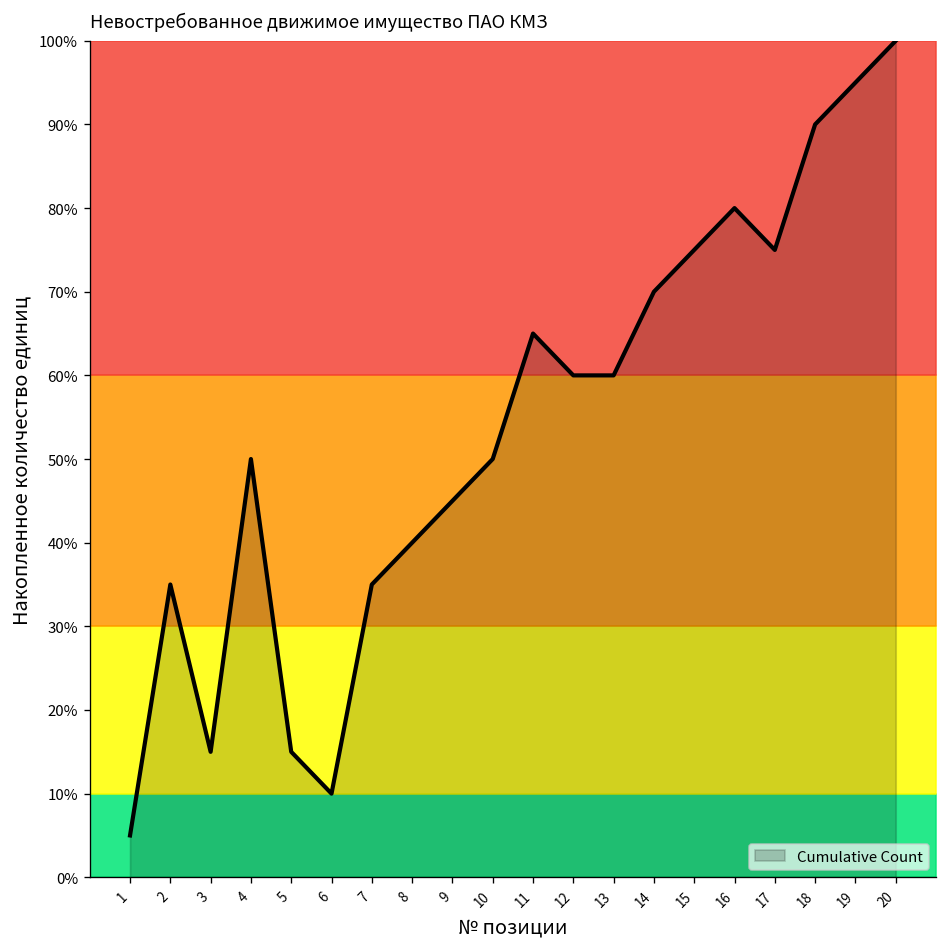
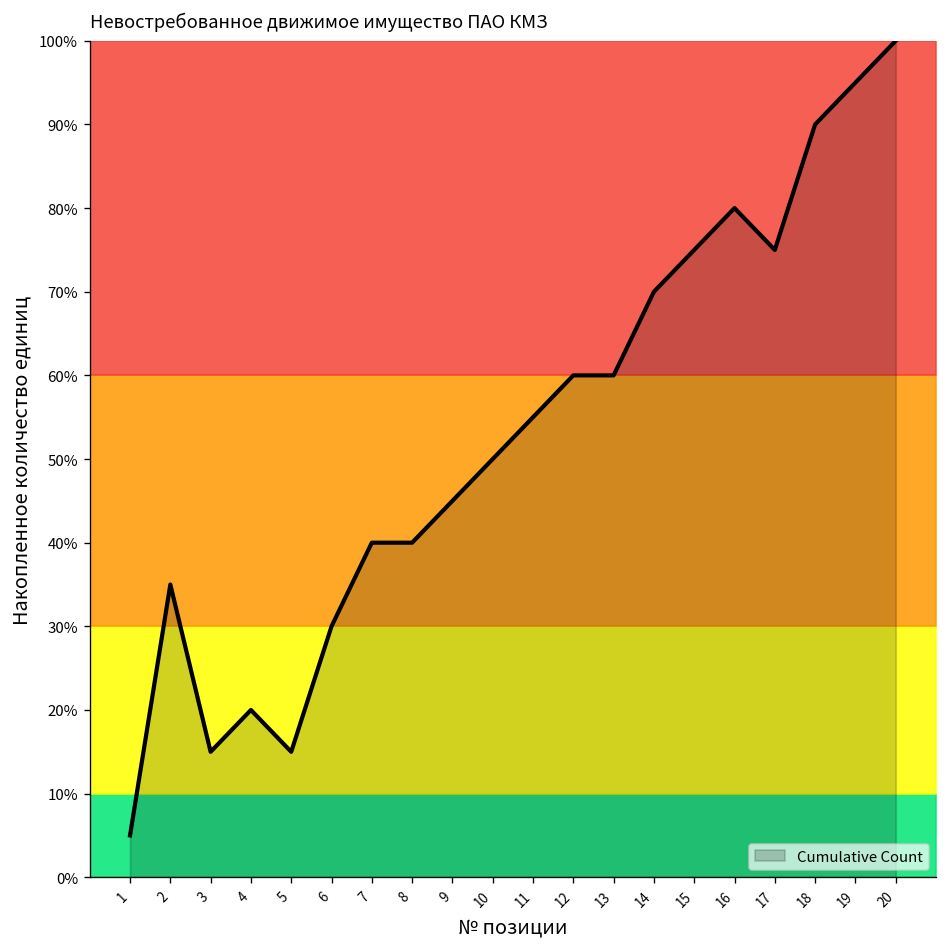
Cumulative Count, 4: 50% -> 20%
Cumulative Count, 6: 10% -> 30%
Cumulative Count, 7: 35% -> 40%
Cumulative Count, 11: 65% -> 55%
